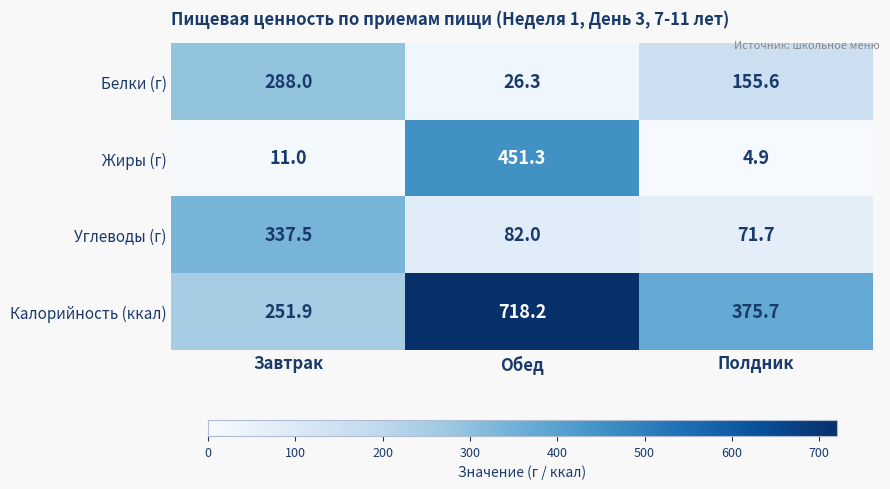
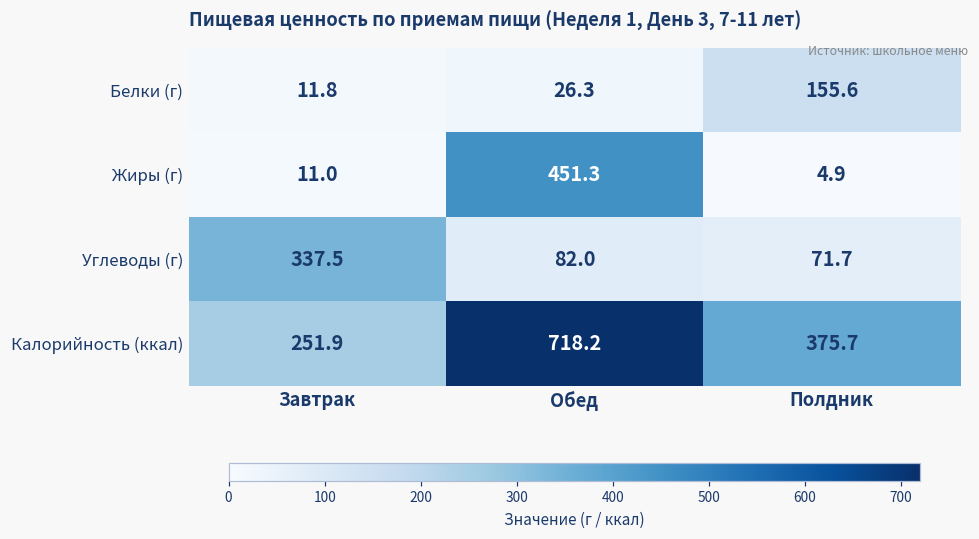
Белки (г), Завтрак: 288.0 -> 11.8
